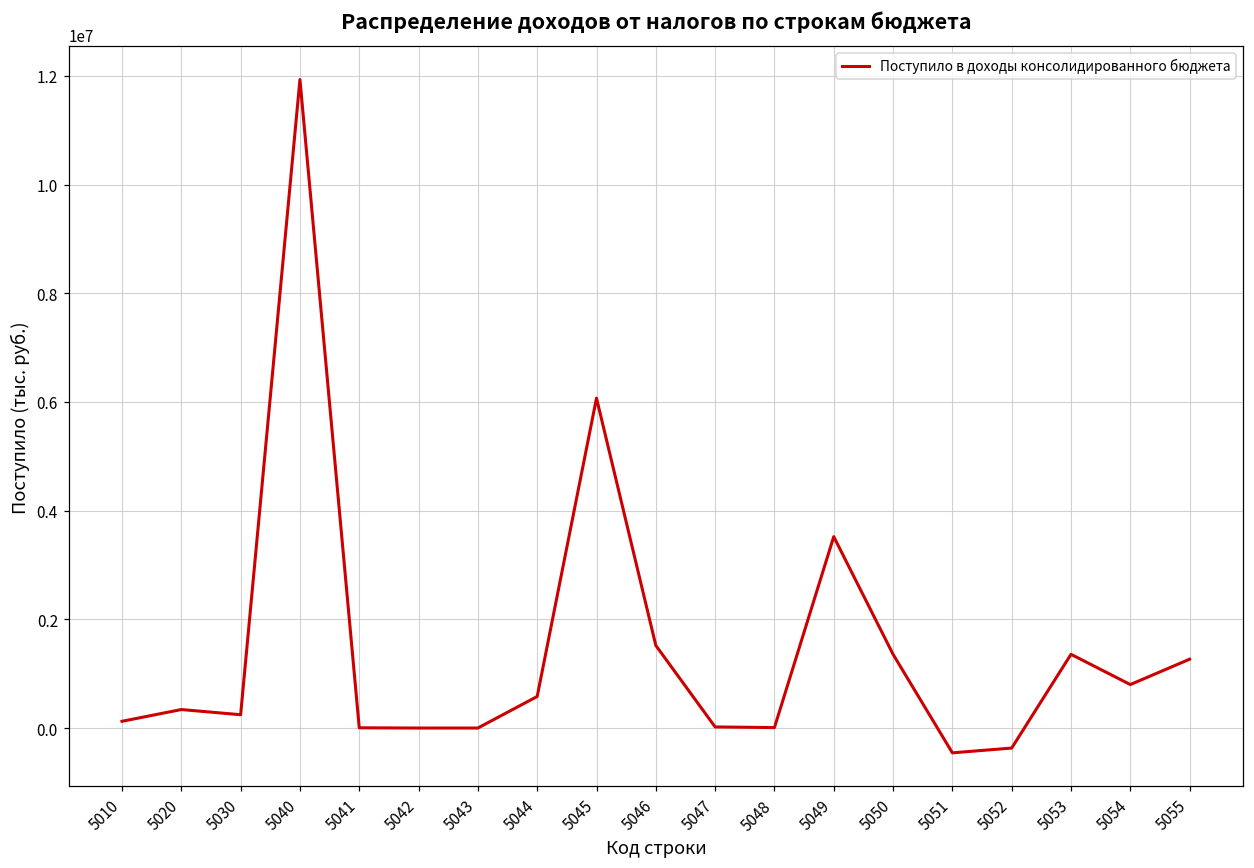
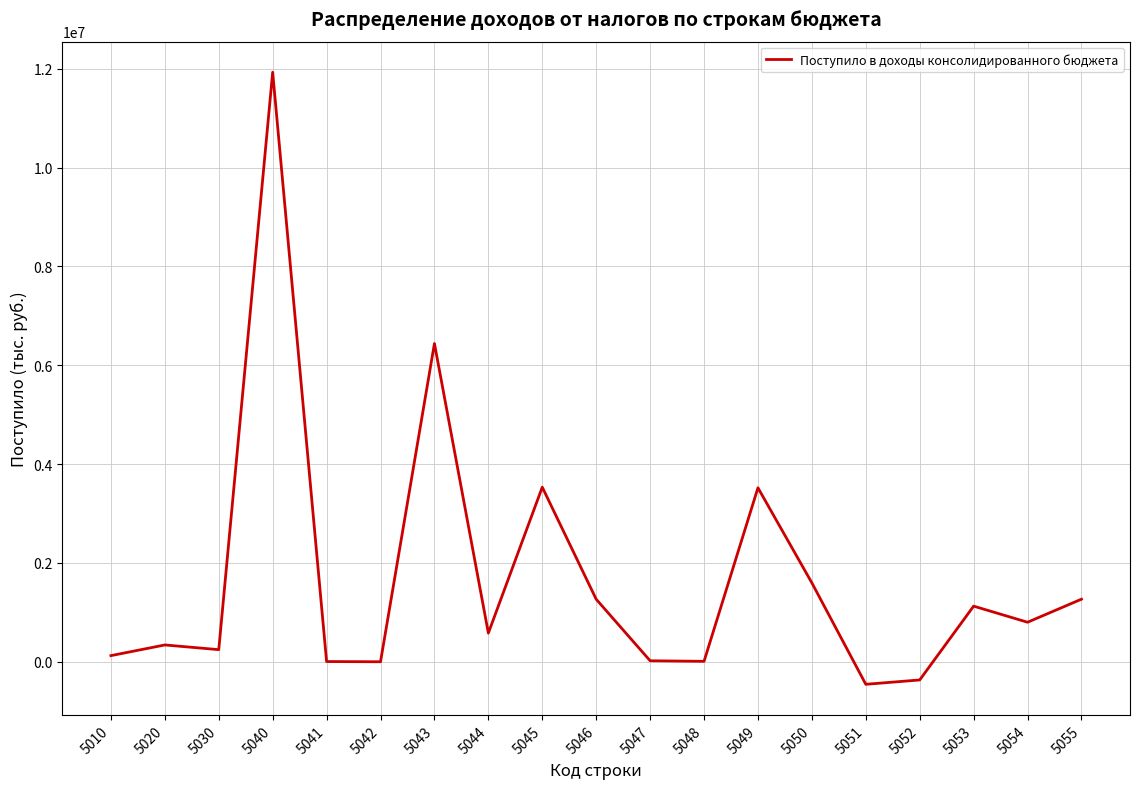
5043: 0 -> 6400000
5045: 6100000 -> 3500000
5046: 1500000 -> 1300000
5050: 1400000 -> 1600000
5053: 1400000 -> 1100000
